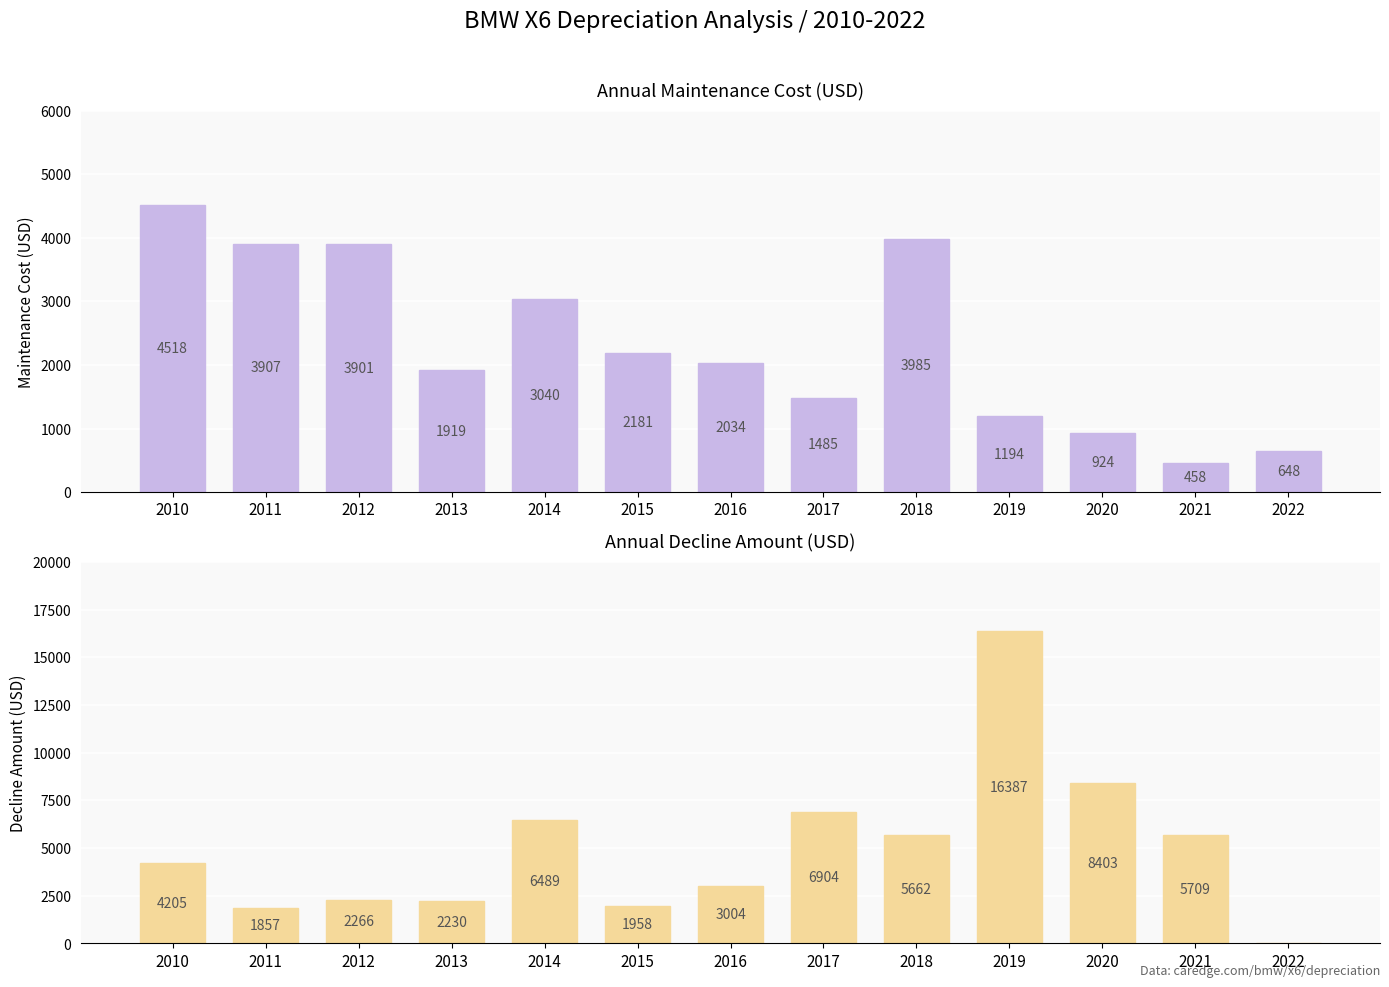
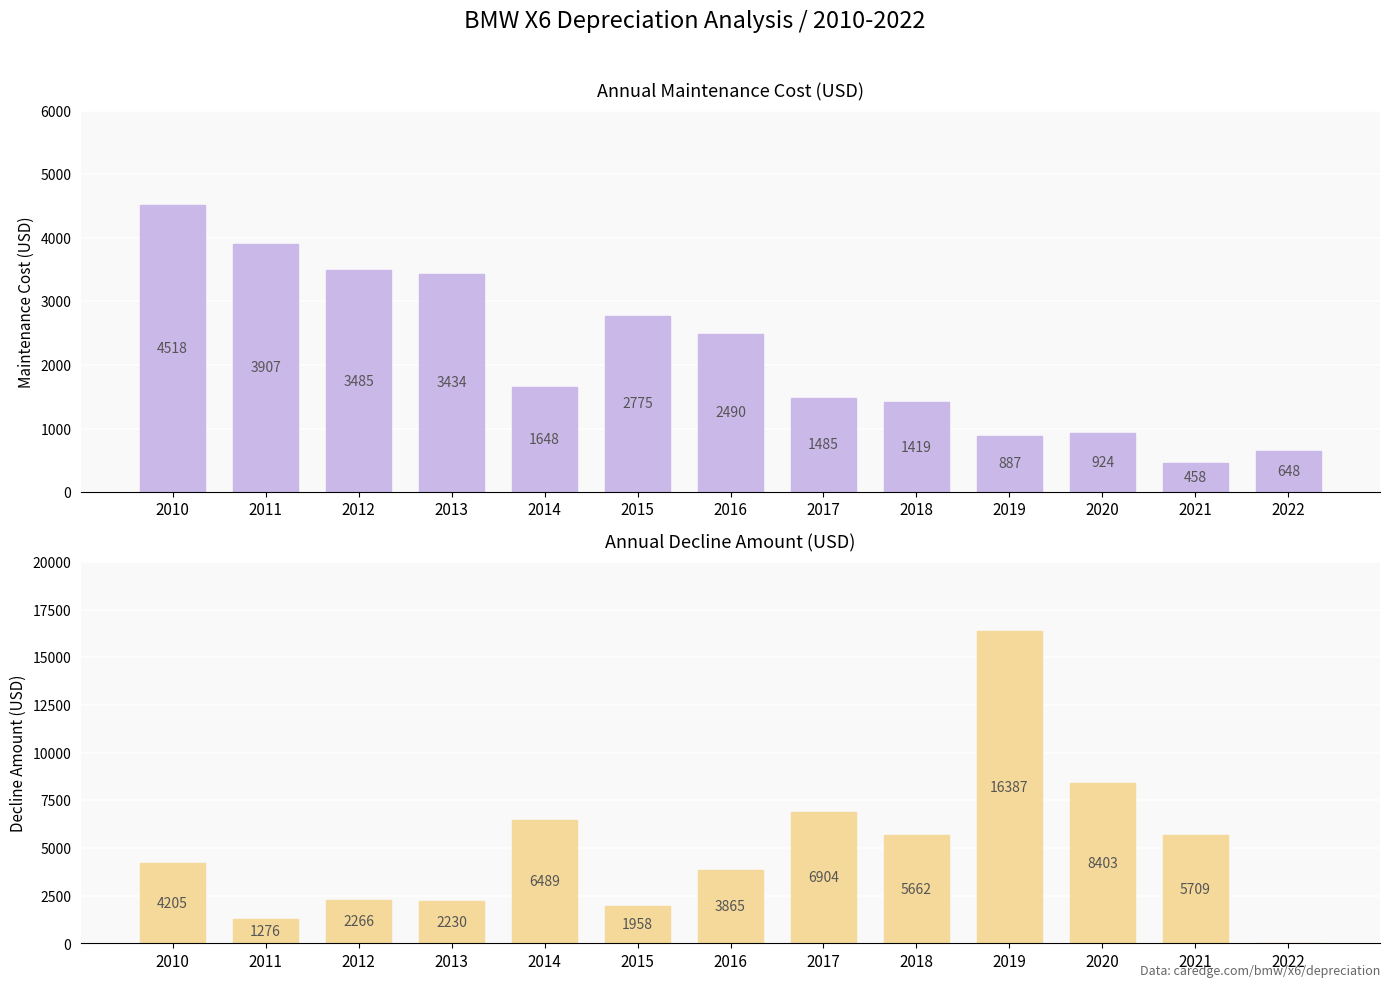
Annual Maintenance Cost (USD), 2012: 3901 -> 3485
Annual Maintenance Cost (USD), 2013: 1919 -> 3434
Annual Maintenance Cost (USD), 2014: 3040 -> 1648
Annual Maintenance Cost (USD), 2015: 2181 -> 2775
Annual Maintenance Cost (USD), 2016: 2034 -> 2490
Annual Maintenance Cost (USD), 2018: 3985 -> 1419
Annual Maintenance Cost (USD), 2019: 1194 -> 887
Annual Decline Amount (USD), 2011: 1857 -> 1276
Annual Decline Amount (USD), 2016: 3004 -> 3865
